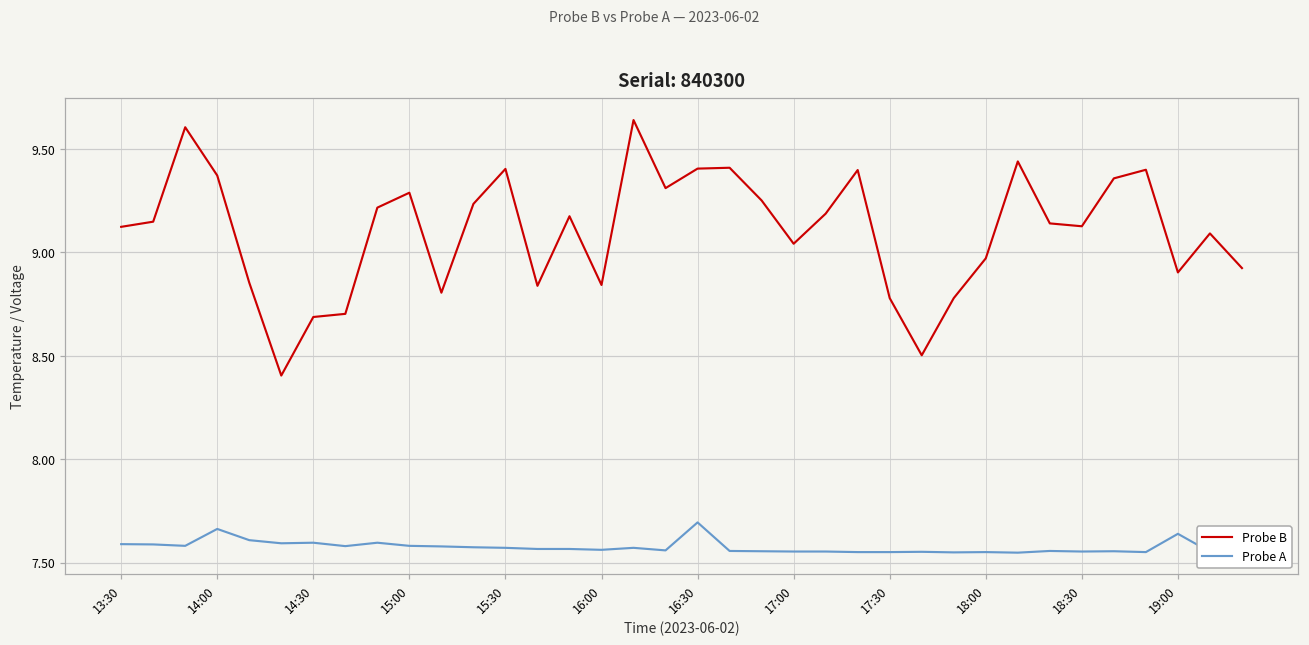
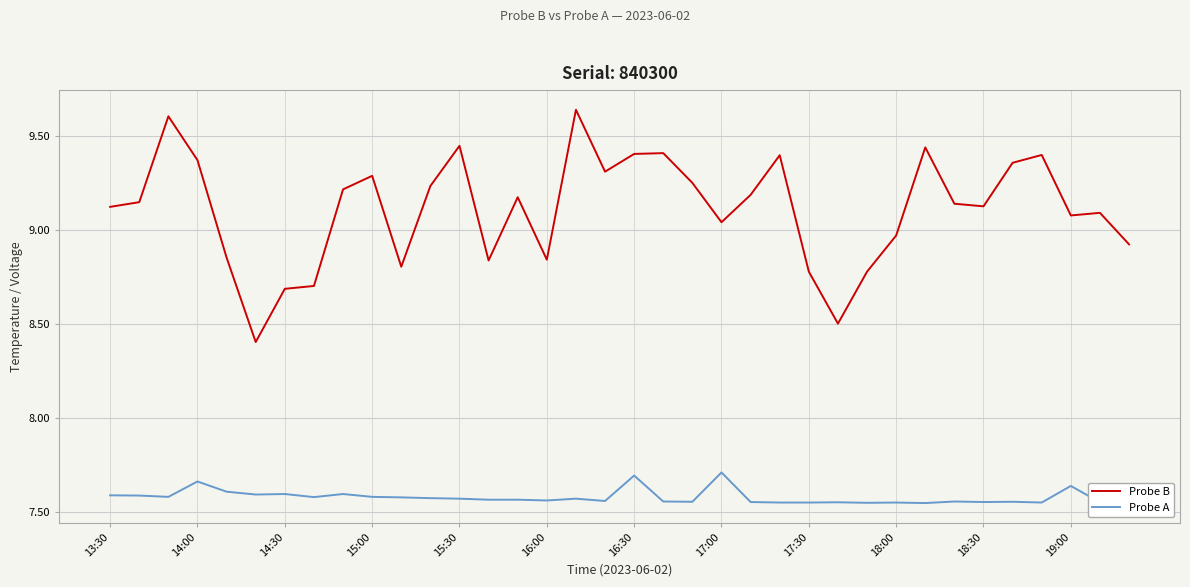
Probe B, 15:30: 9.40 -> 9.45
Probe A, 17:00: 7.55 -> 7.71
Probe B, 19:00: 8.90 -> 9.08
